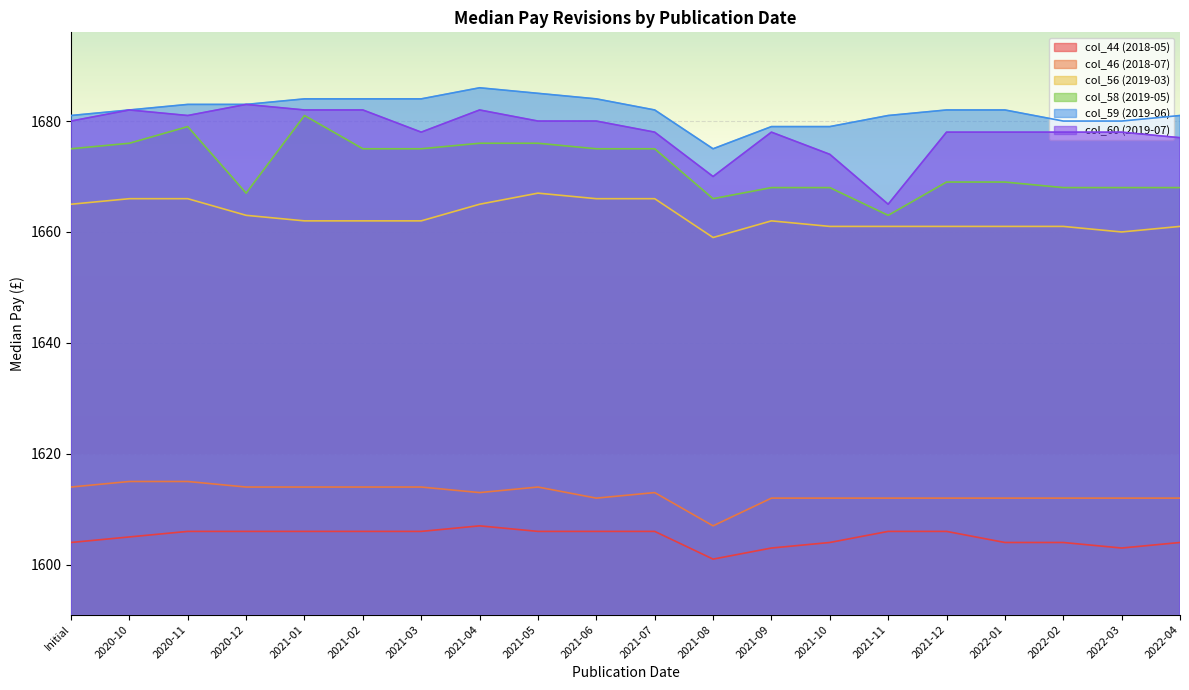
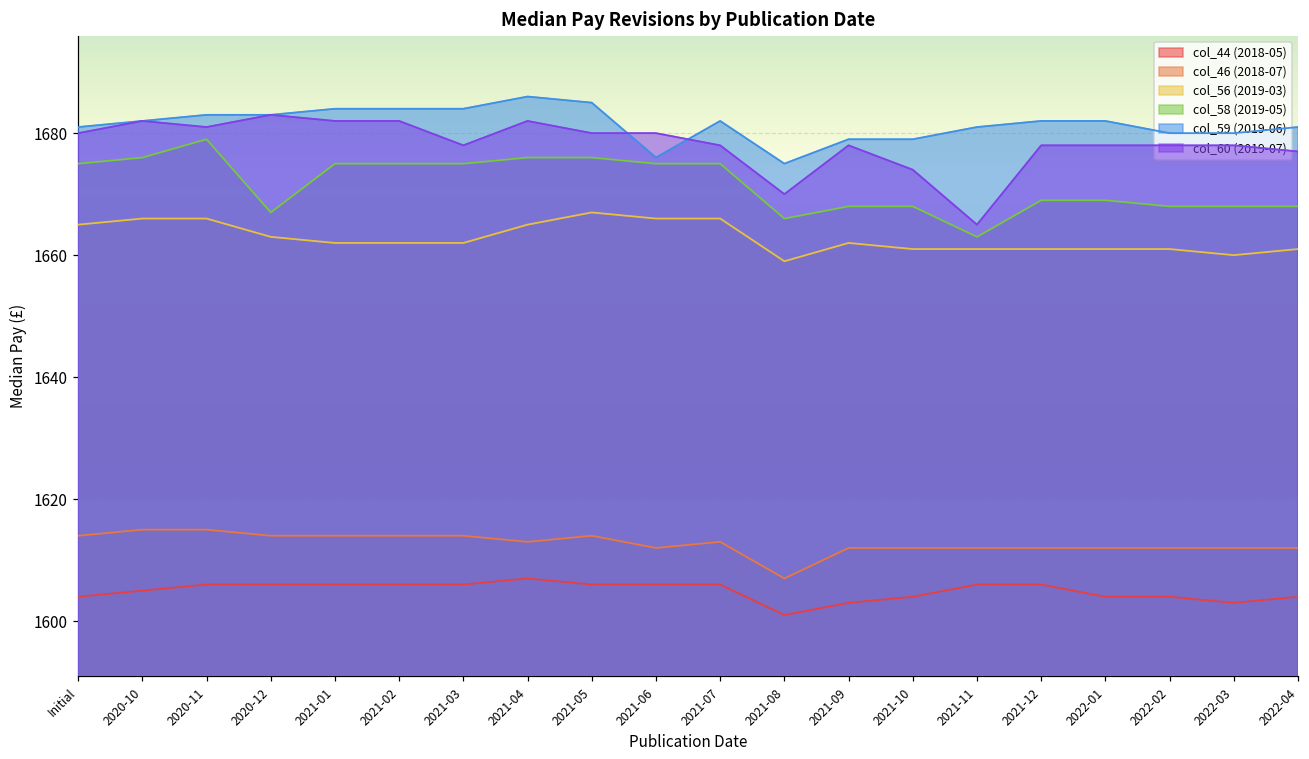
col_58 (2019-05), 2021-01: 1681 -> 1675
col_59 (2019-06), 2021-06: 1684 -> 1676
